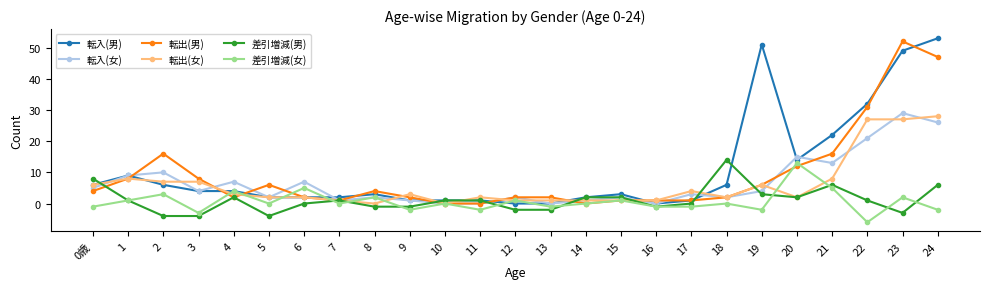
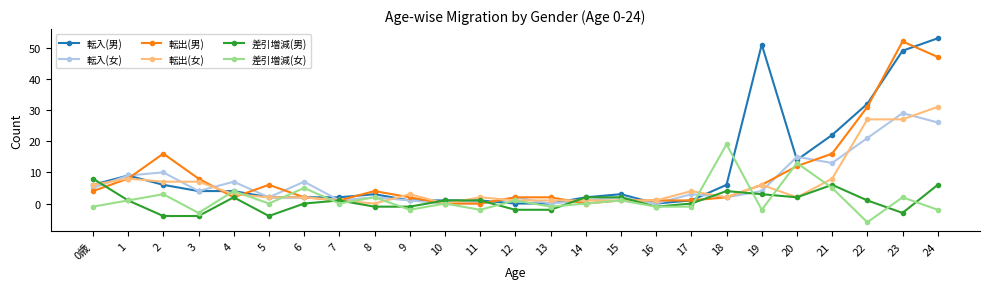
差引増減(男), 18: 14 -> 4
差引増減(女), 18: 0 -> 19
転出(女), 24: 28 -> 31
